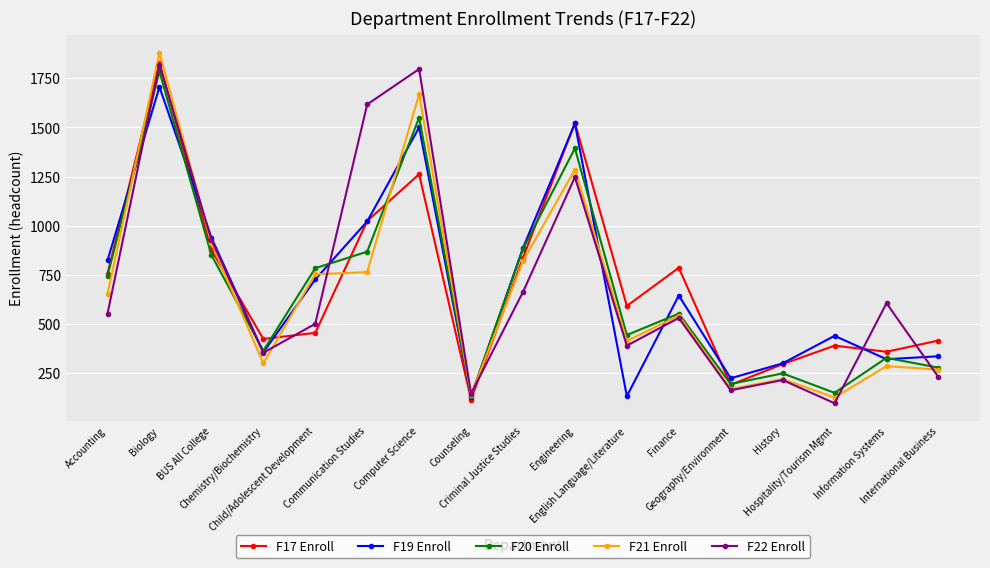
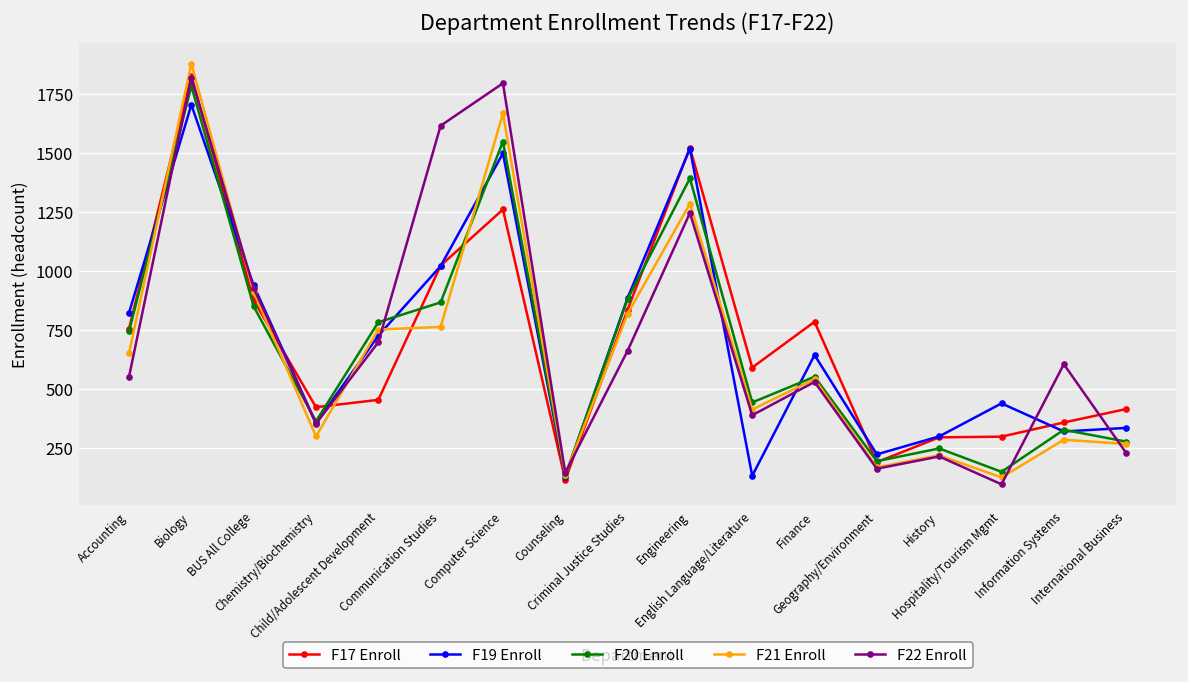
F22 Enroll, Child/Adolescent Development: 500 -> 700
F17 Enroll, Hospitality/Tourism Mgmt: 390 -> 300
